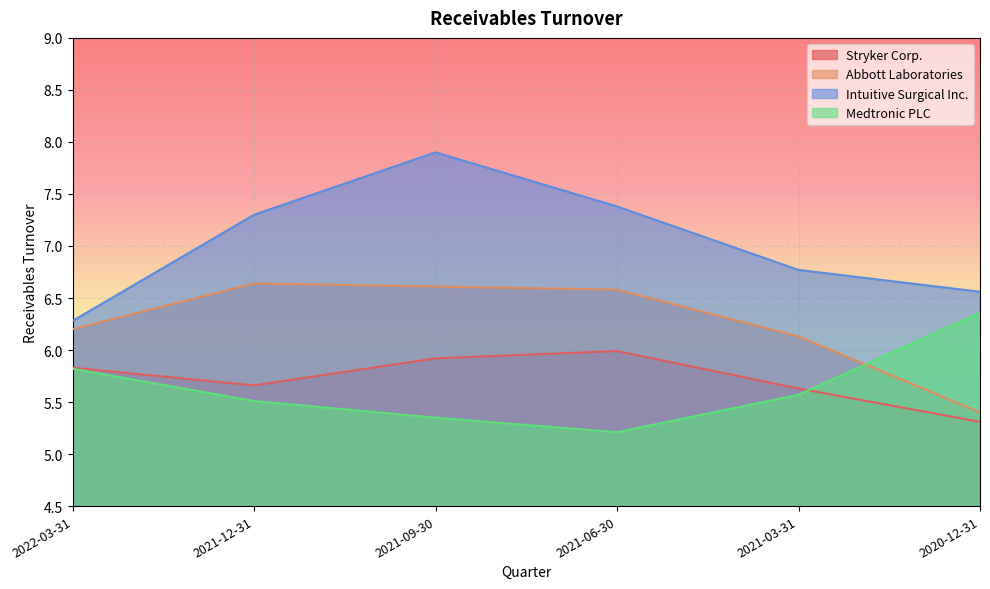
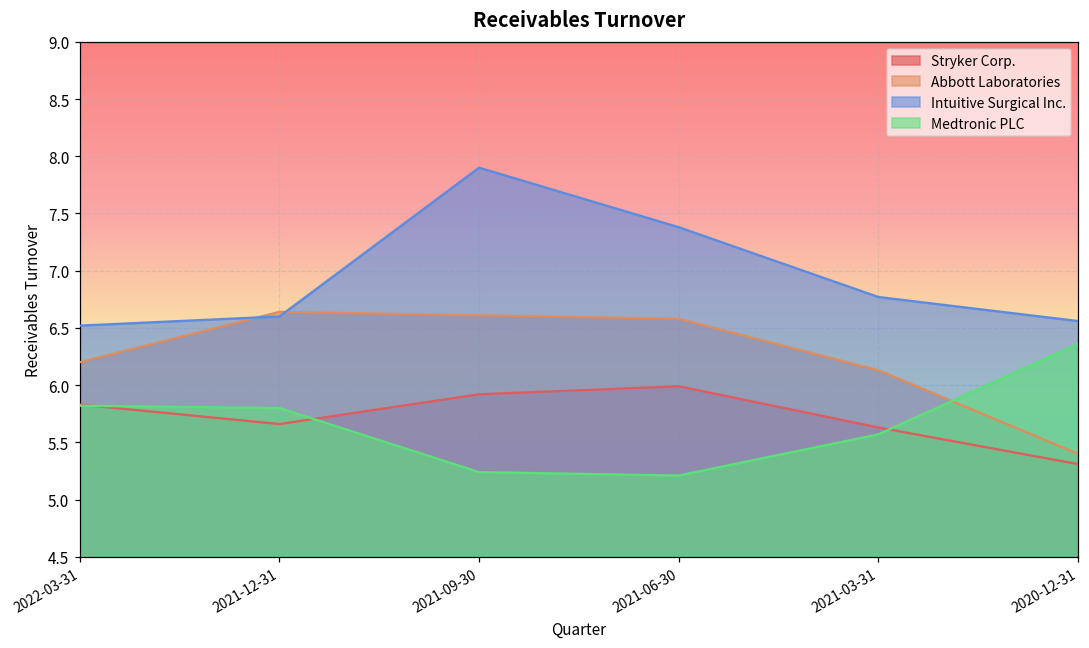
Intuitive Surgical Inc., 2022-03-31: 6.28 -> 6.52
Intuitive Surgical Inc., 2021-12-31: 7.3 -> 6.6
Medtronic PLC, 2021-12-31: 5.51 -> 5.80
Medtronic PLC, 2021-09-30: 5.35 -> 5.24
